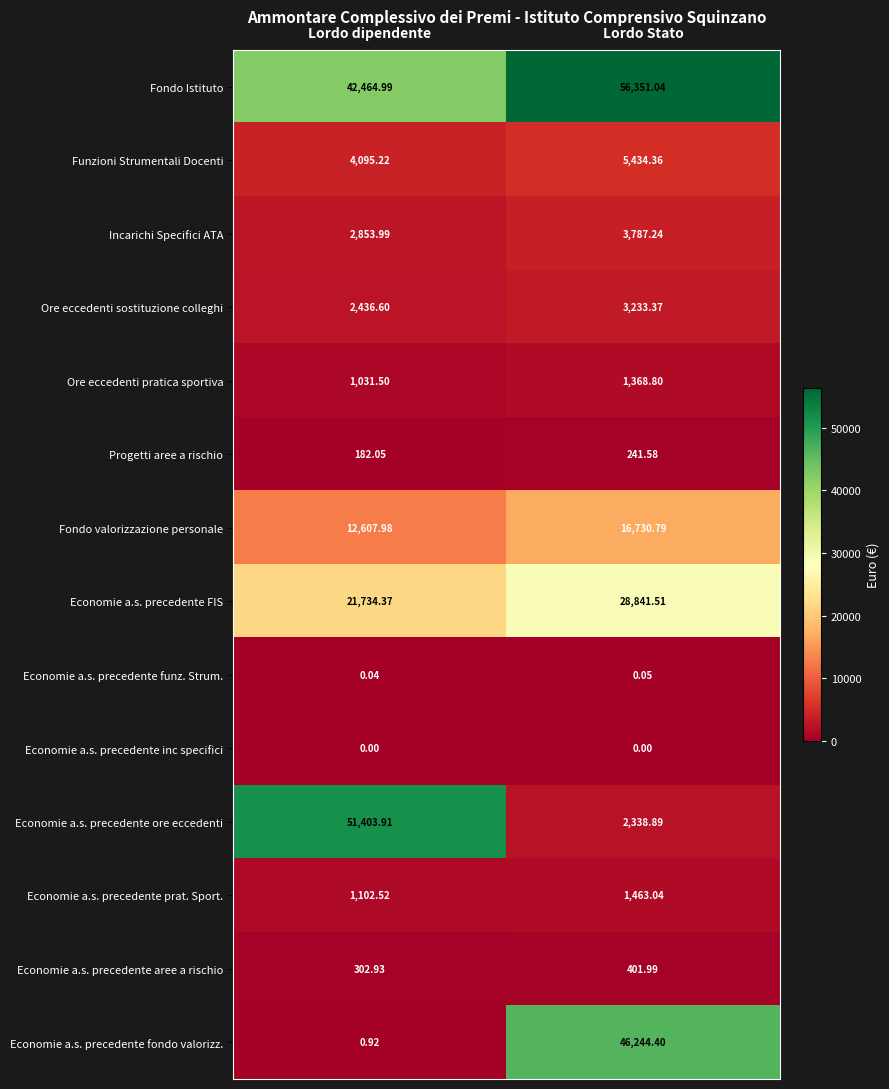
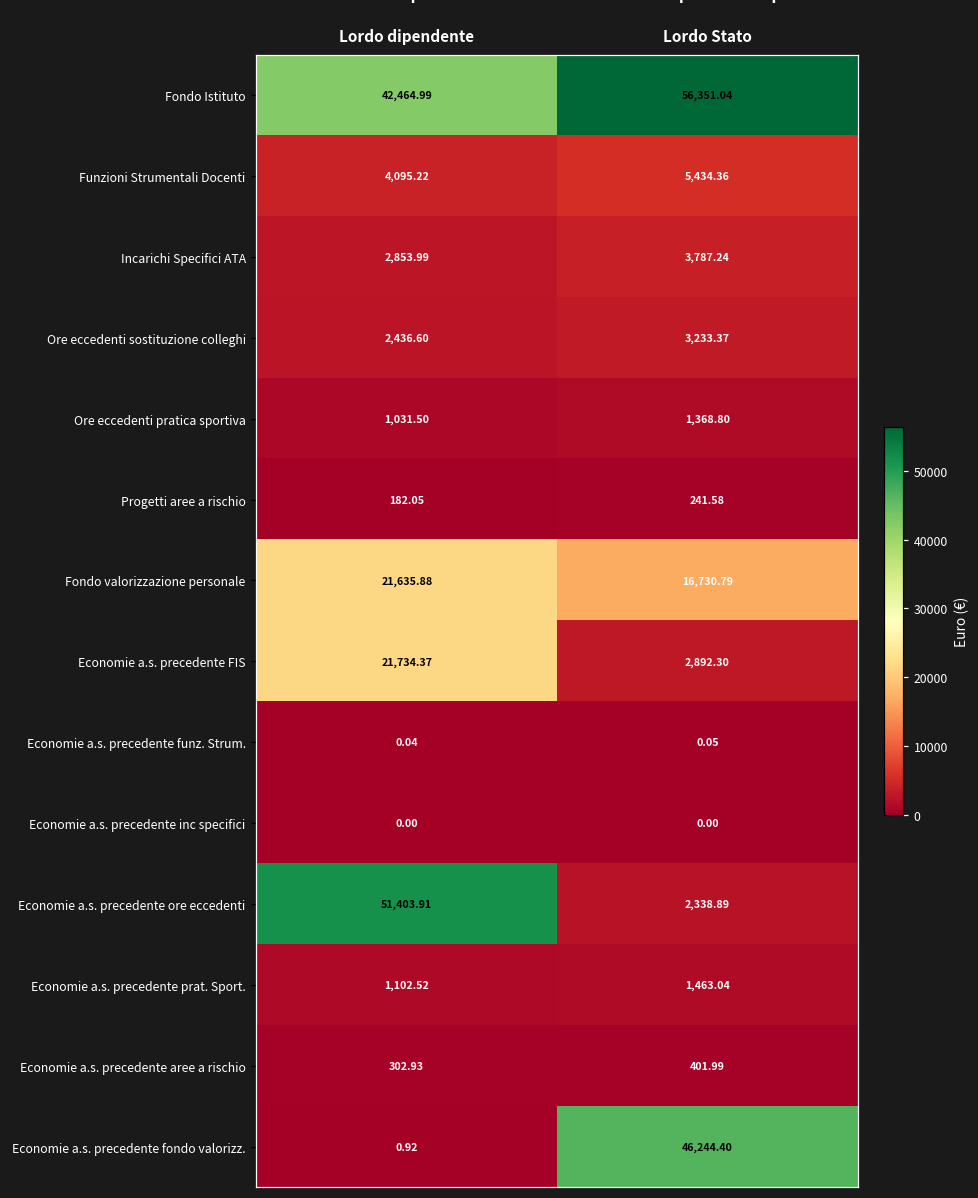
Fondo valorizzazione personale, Lordo dipendente: 12,607.98 -> 21,635.88
Economie a.s. precedente FIS, Lordo Stato: 28,841.51 -> 2,892.30
